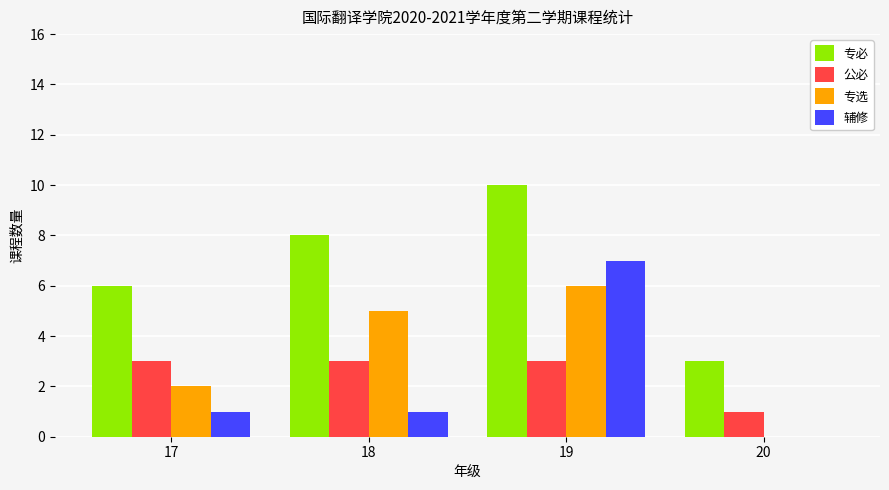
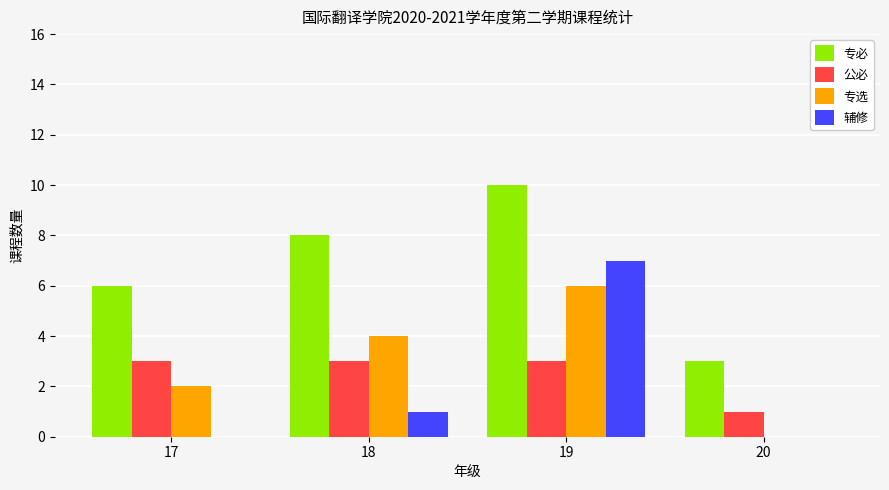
辅修, 17: 1 -> 0
专选, 18: 5 -> 4
